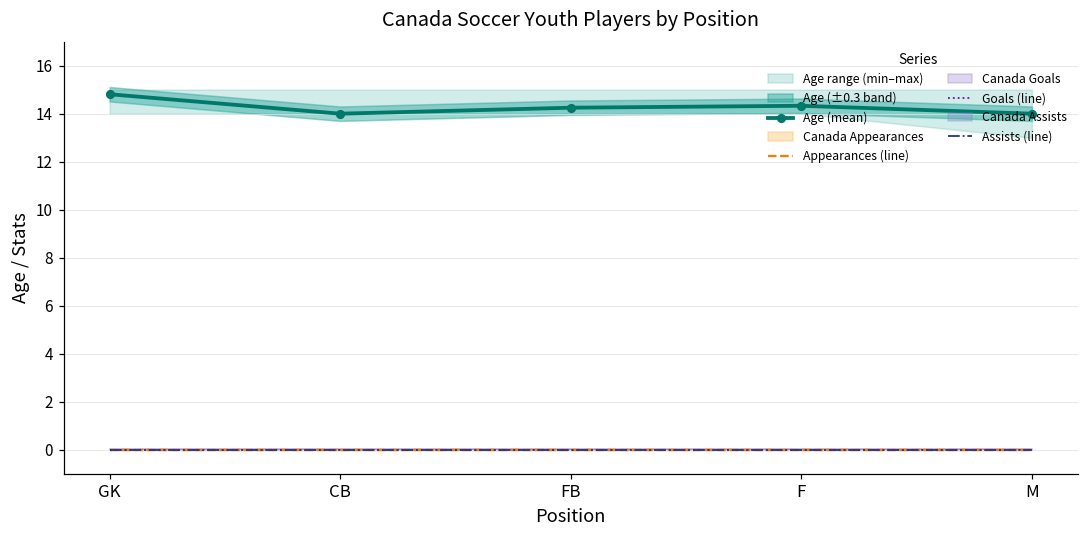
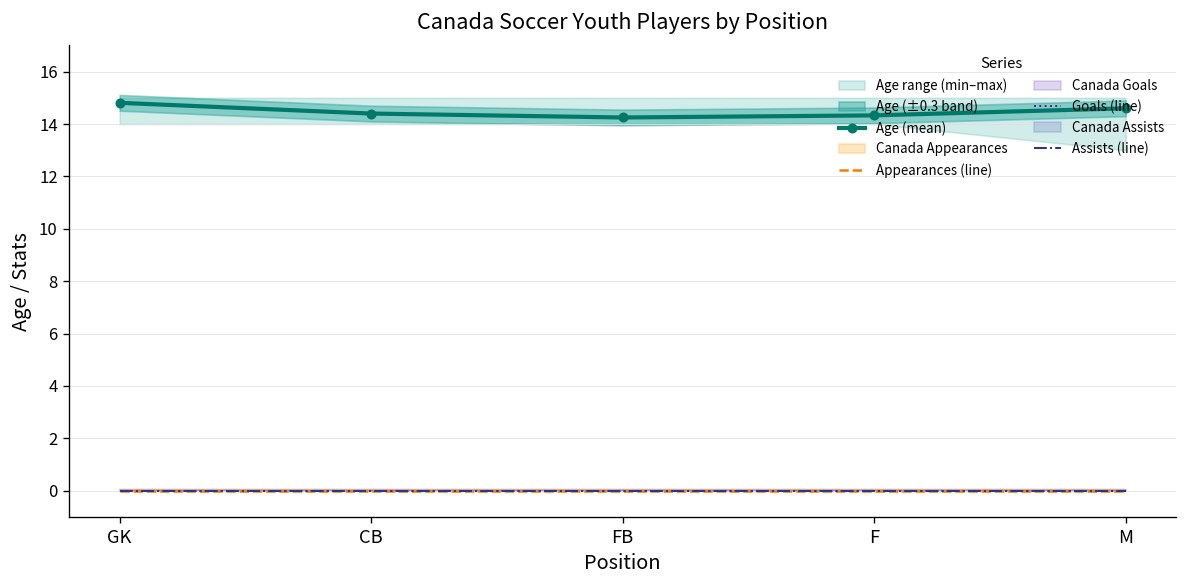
Age (mean), CB: 14.0 -> 14.4
Age (mean), M: 14.0 -> 14.6
